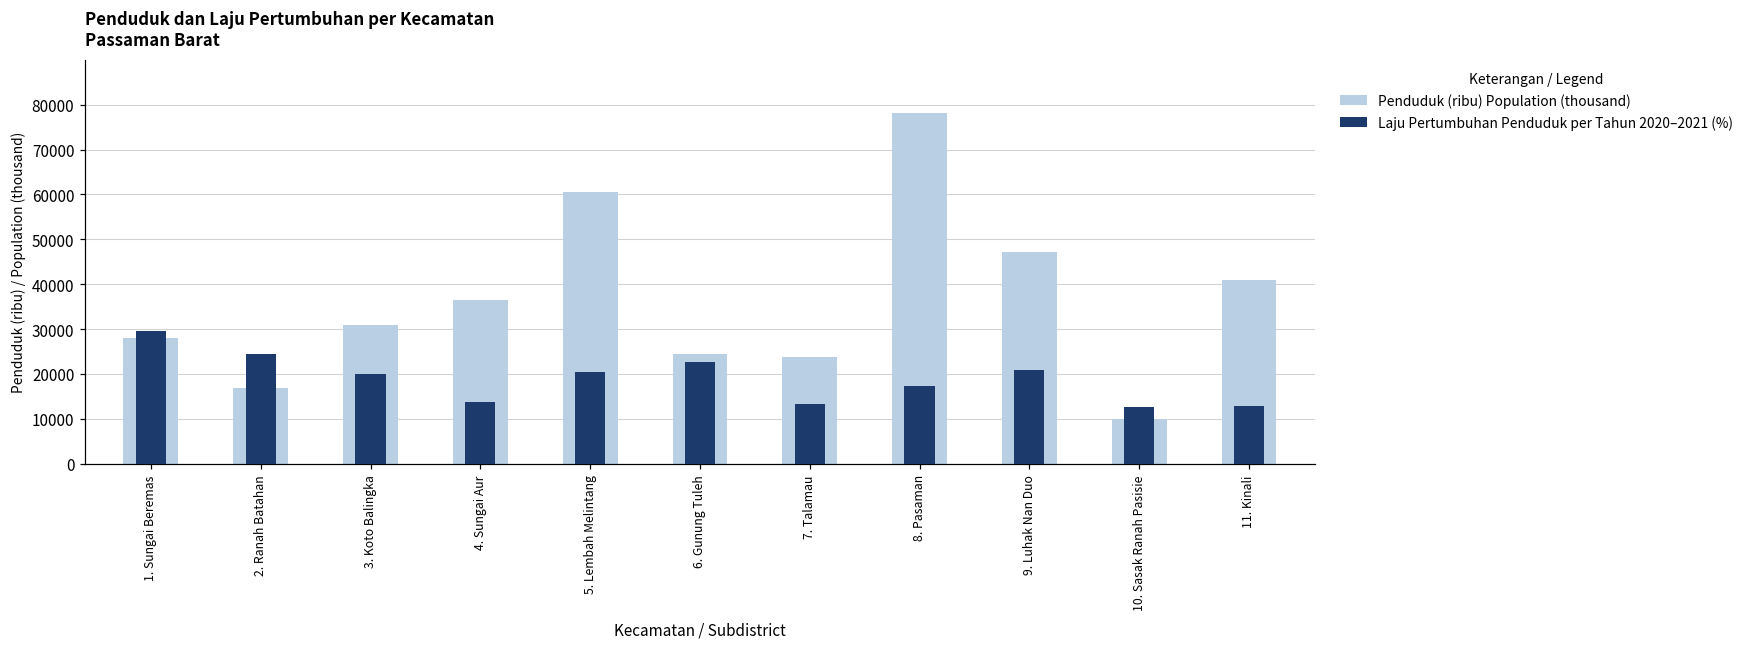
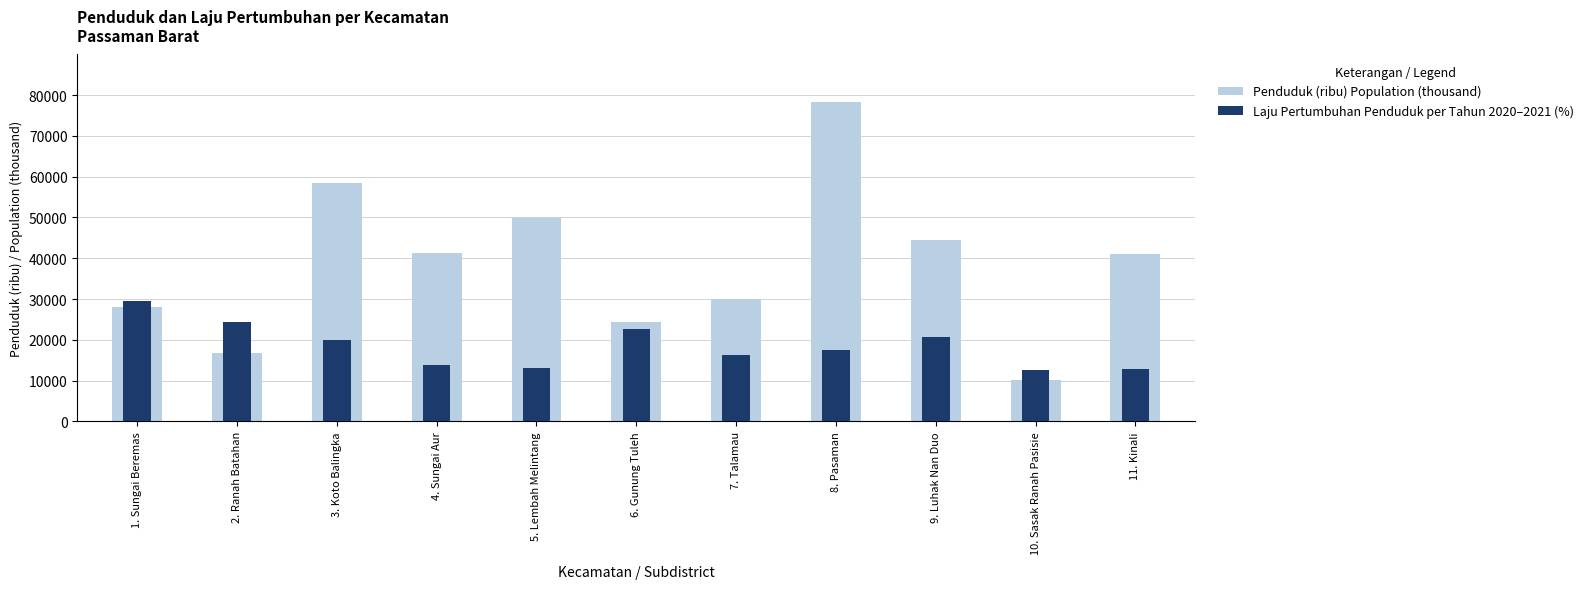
Penduduk (ribu) Population (thousand), 3. Koto Balingka: 31000 -> 58000
Penduduk (ribu) Population (thousand), 4. Sungai Aur: 36000 -> 41000
Penduduk (ribu) Population (thousand), 5. Lembah Melintang: 60000 -> 50000
Laju Pertumbuhan Penduduk per Tahun 2020–2021 (%), 5. Lembah Melintang: 20000 -> 13000
Laju Pertumbuhan Penduduk per Tahun 2020–2021 (%), 7. Talamau: 13000 -> 16000
Penduduk (ribu) Population (thousand), 7. Talamau: 24000 -> 30000
Penduduk (ribu) Population (thousand), 9. Luhak Nan Duo: 47000 -> 45000
